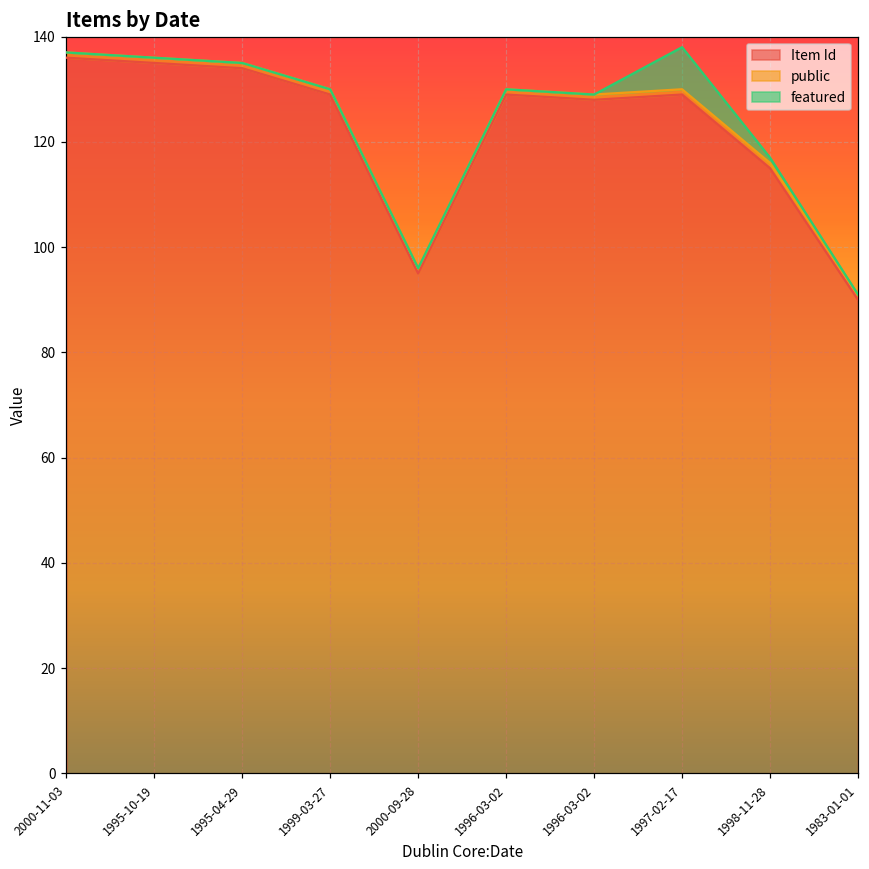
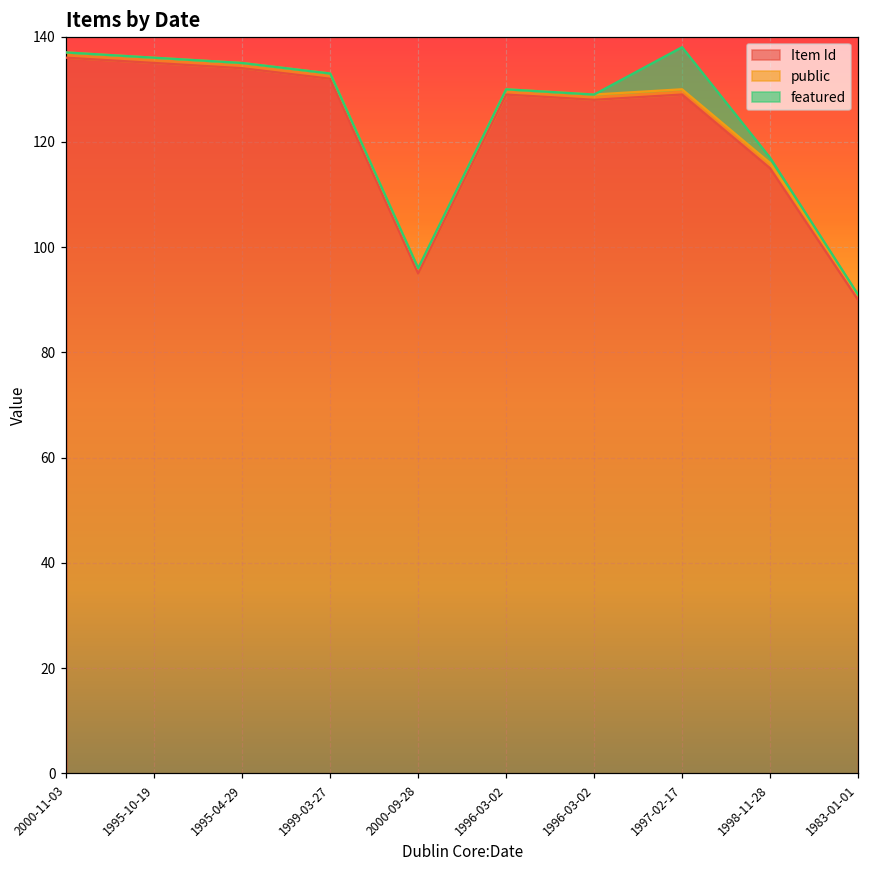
Item Id, 1999-03-27: 129 -> 132
